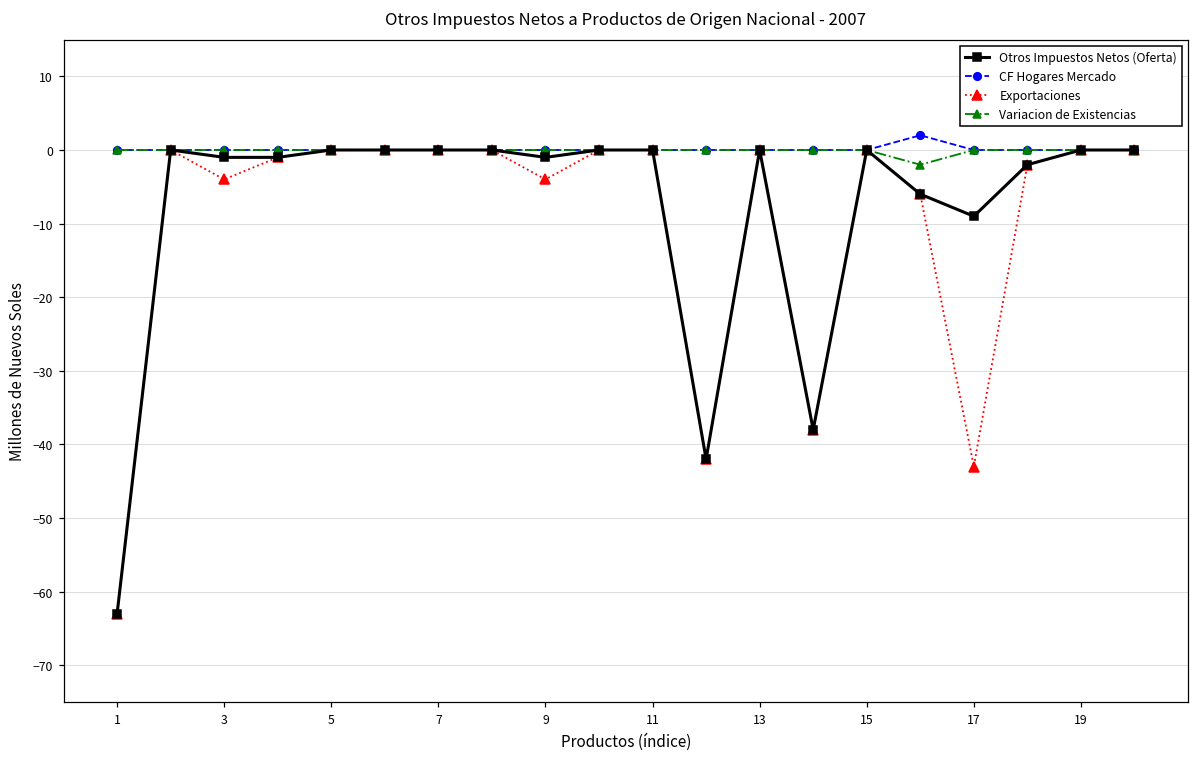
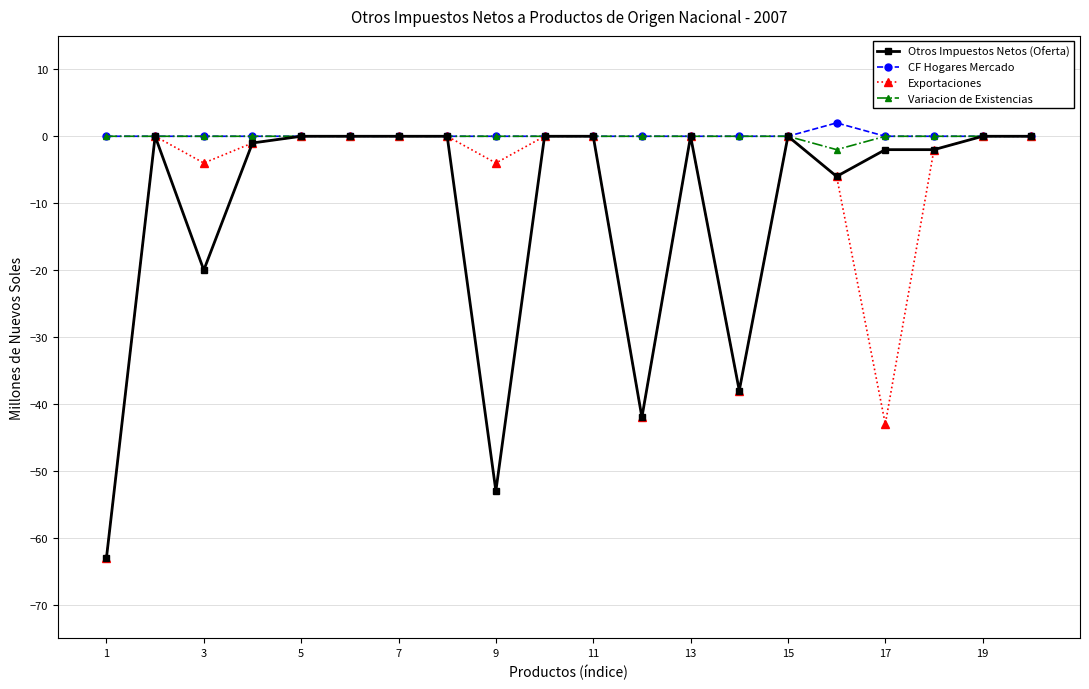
Otros Impuestos Netos (Oferta), 3: -1 -> -20
Otros Impuestos Netos (Oferta), 9: -1 -> -53
Otros Impuestos Netos (Oferta), 17: -9 -> -2
